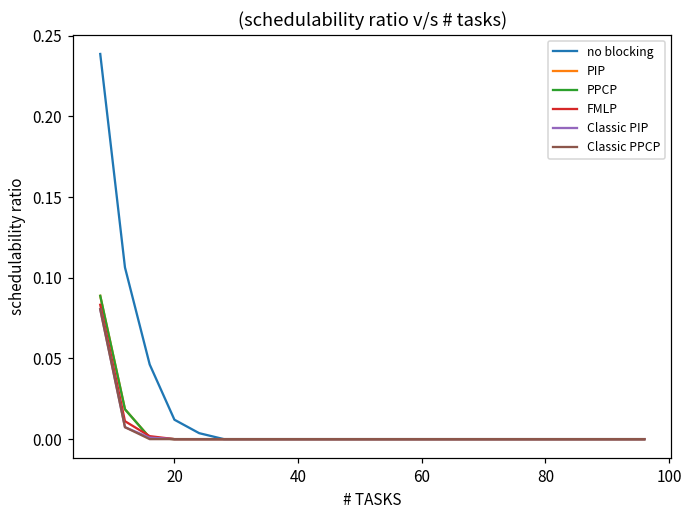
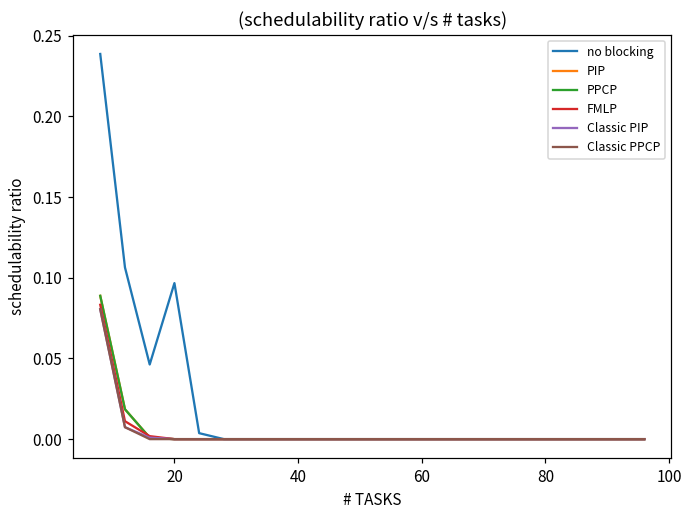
no blocking, 20: 0.012 -> 0.097
